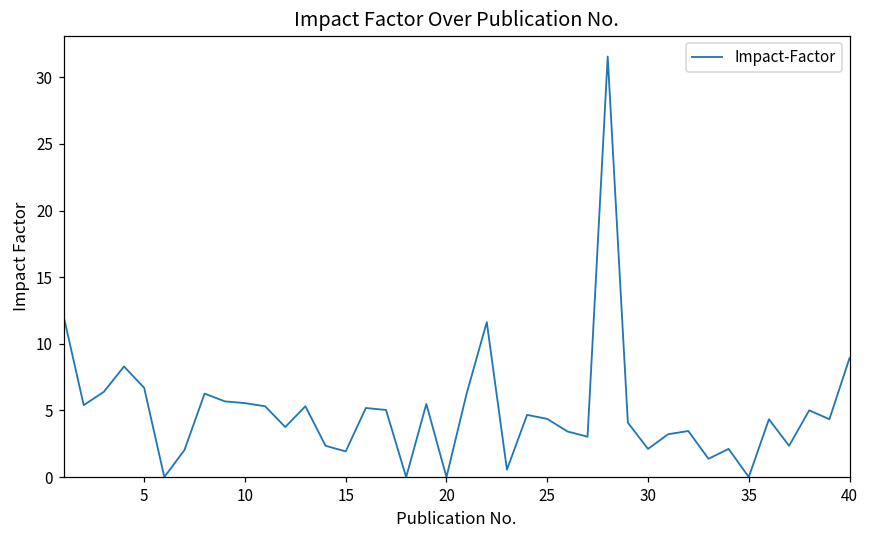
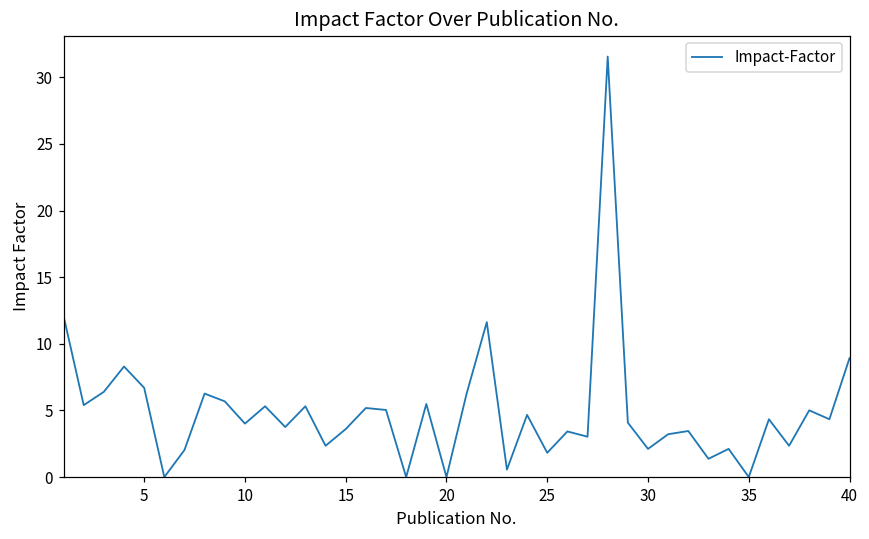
10: 5.6 -> 4.0
15: 1.9 -> 3.6
25: 4.4 -> 1.8
